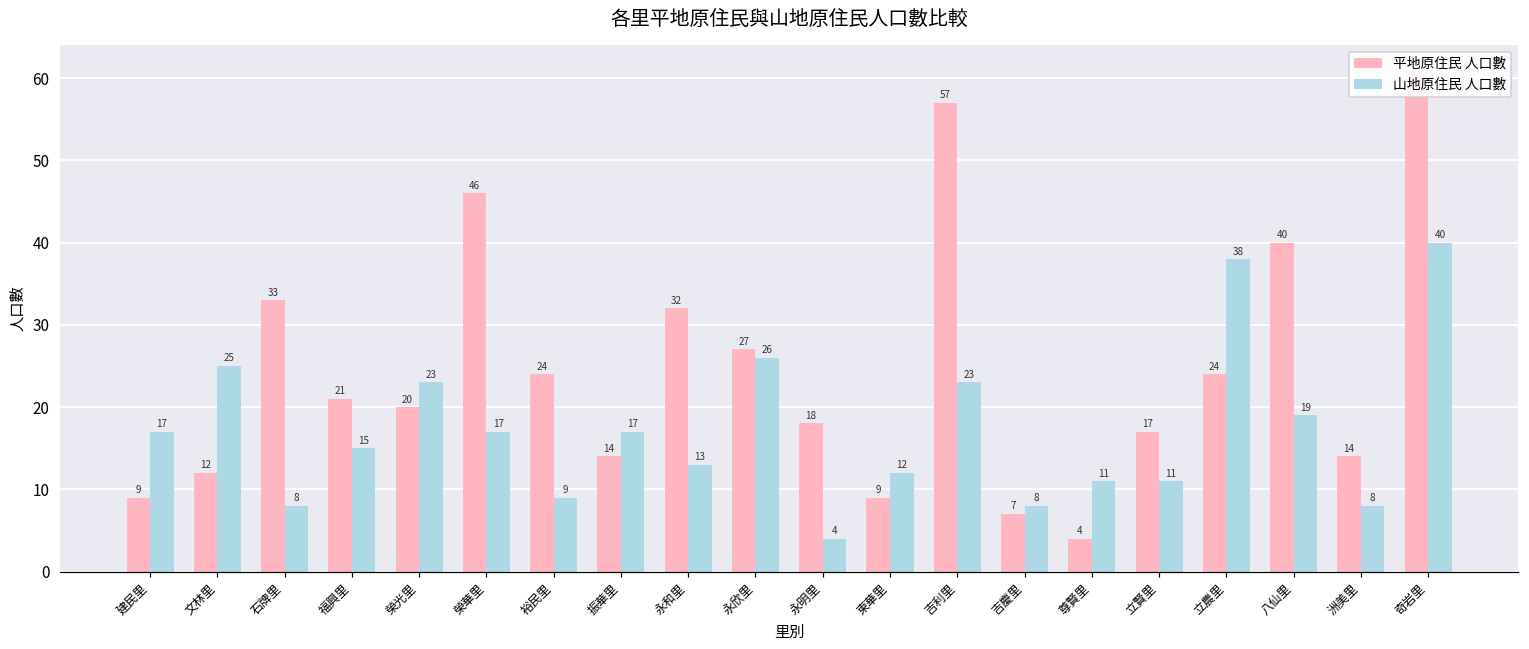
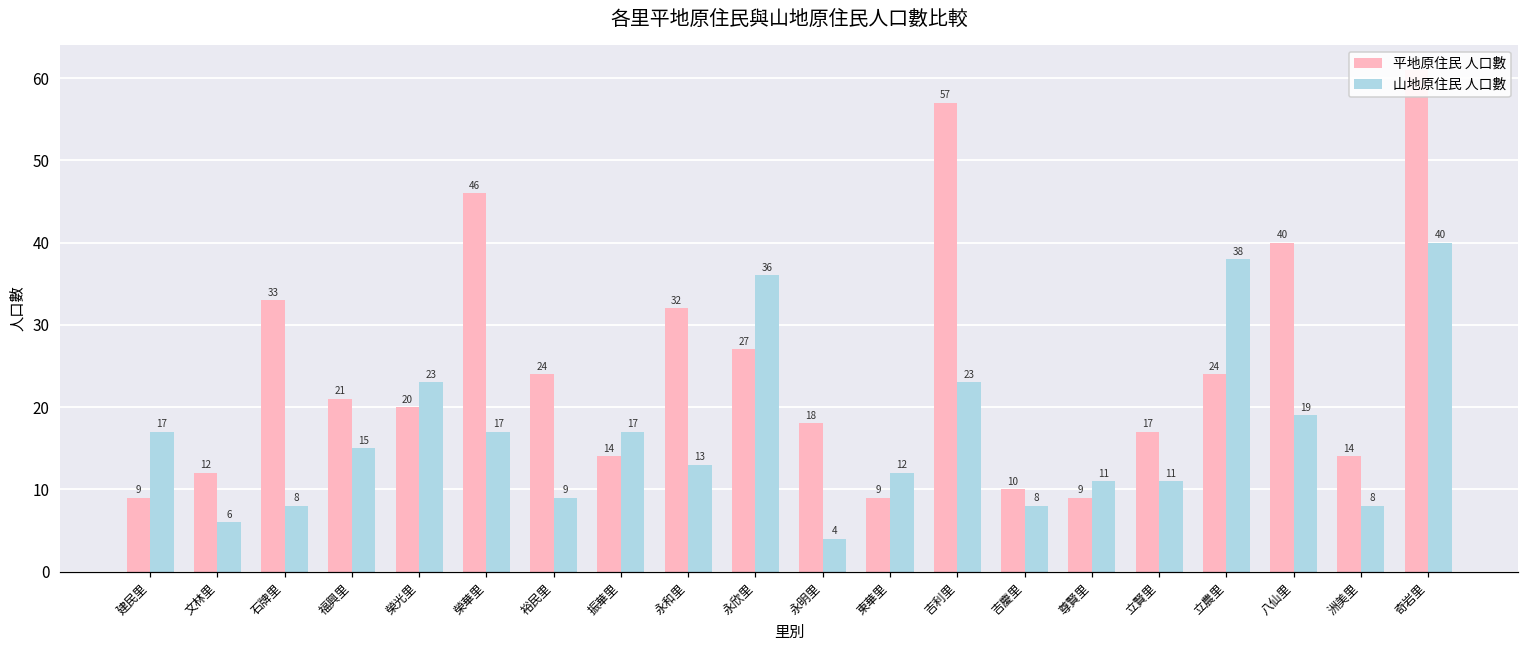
山地原住民 人口數, 文林里: 25 -> 6
山地原住民 人口數, 永欣里: 26 -> 36
平地原住民 人口數, 吉慶里: 7 -> 10
平地原住民 人口數, 尊賢里: 4 -> 9
